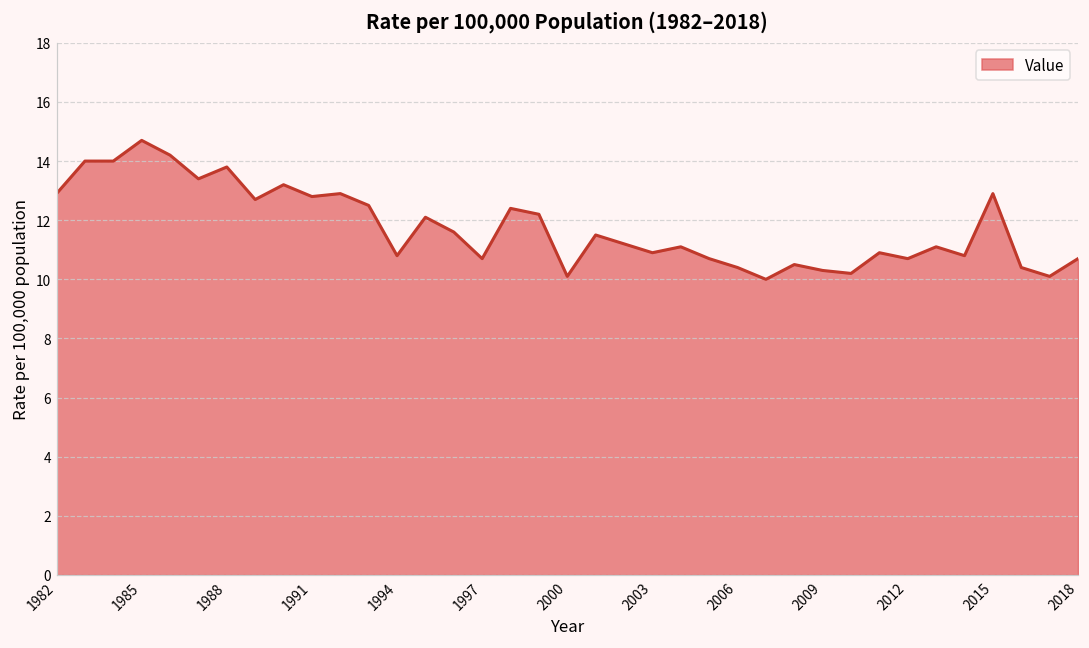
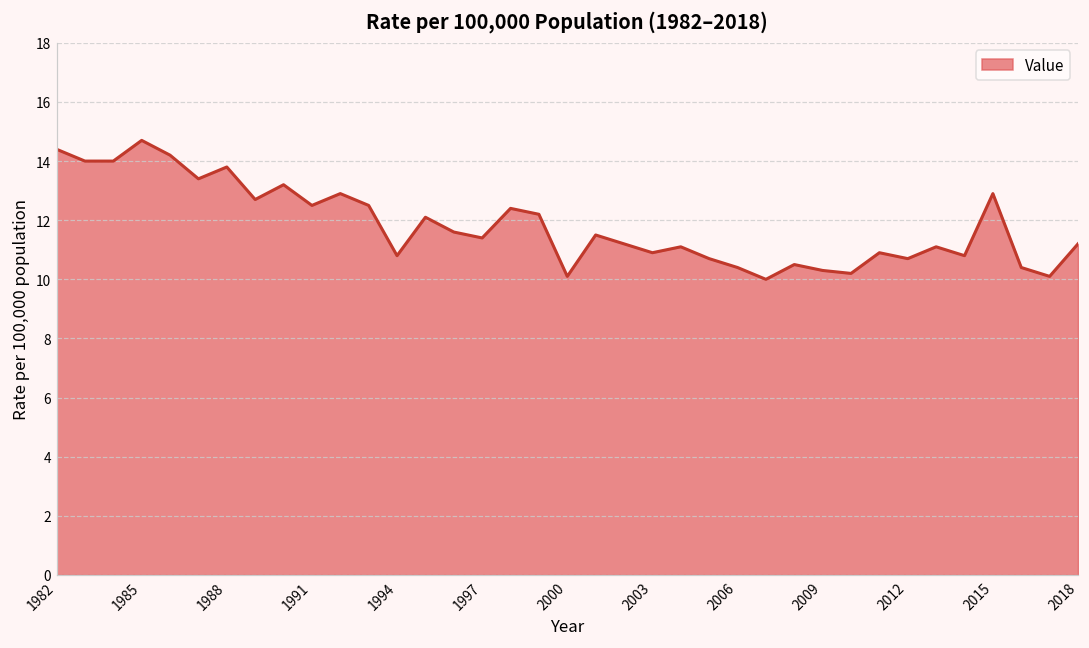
1982: 12.9 -> 14.4
1991: 12.8 -> 12.5
1997: 10.7 -> 11.4
2018: 10.7 -> 11.2
